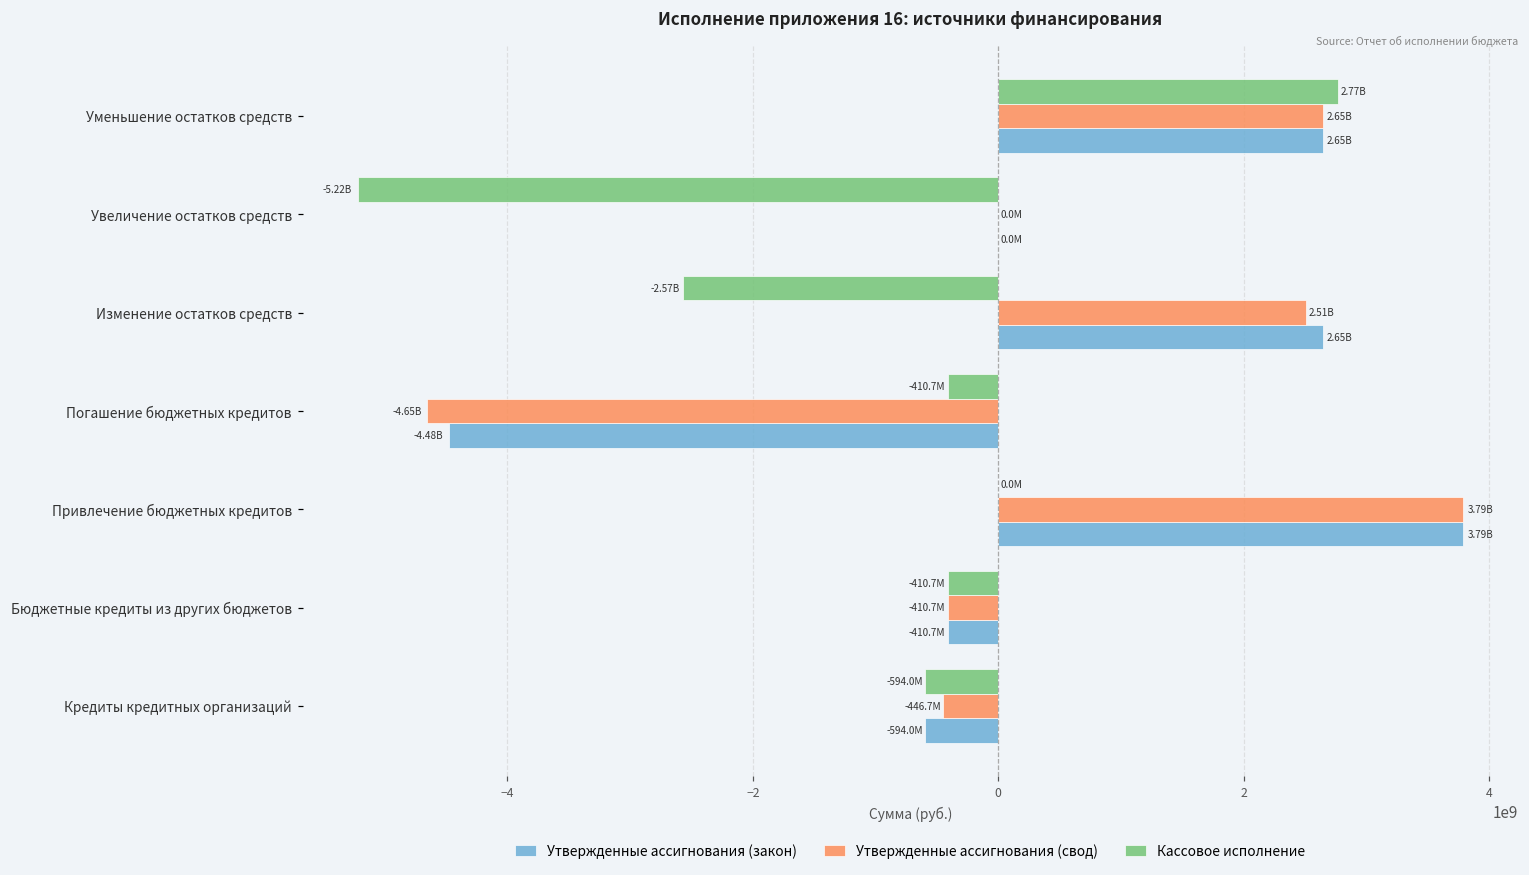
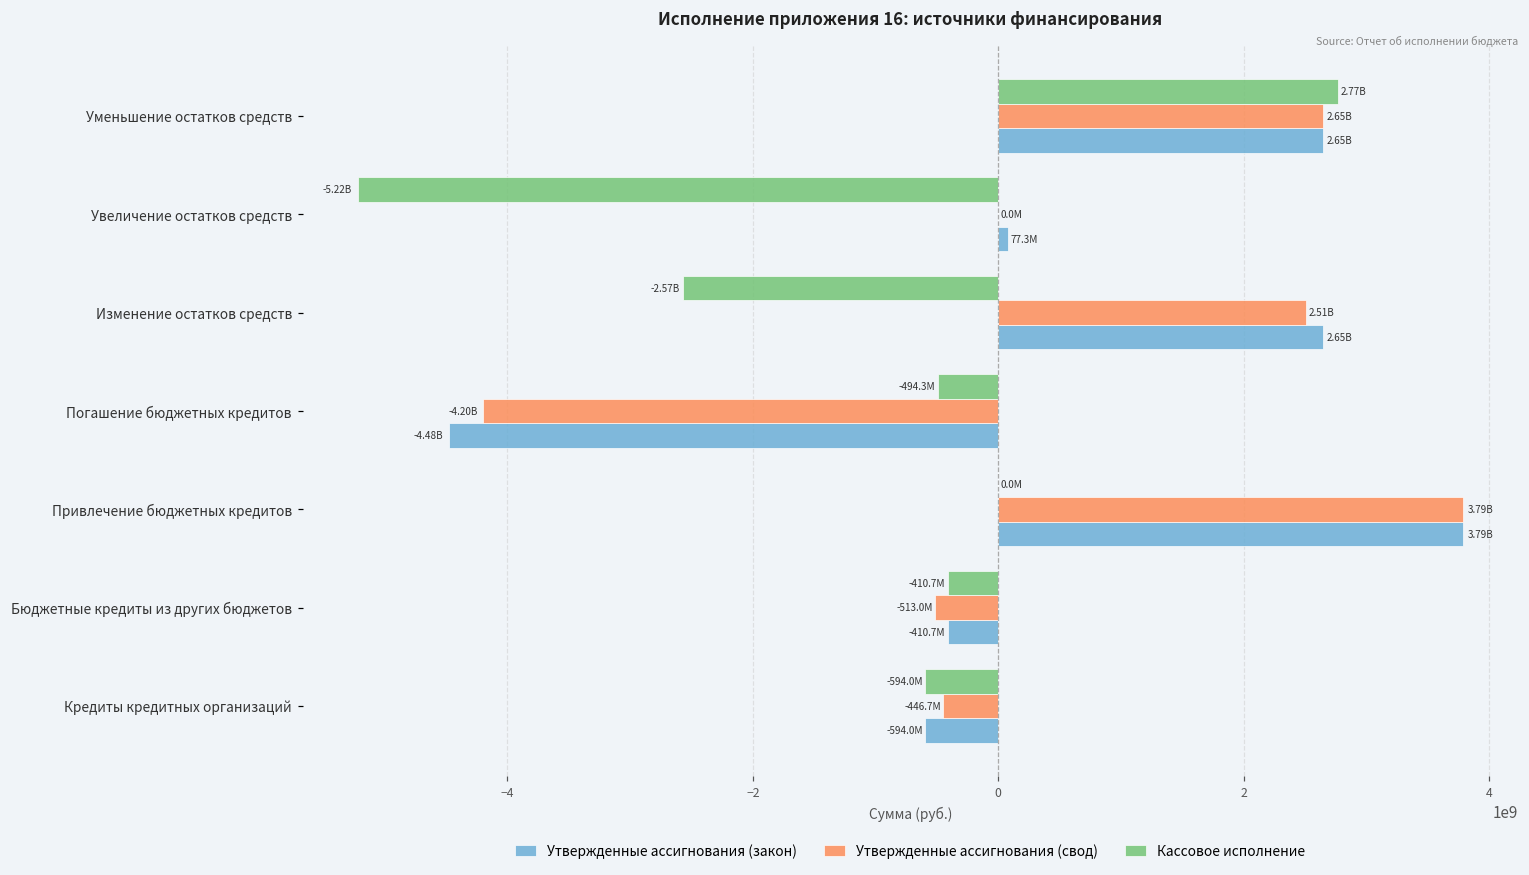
Утвержденные ассигнования (закон), Увеличение остатков средств: 0.0M -> 77.3M
Кассовое исполнение, Погашение бюджетных кредитов: -410.7M -> -494.3M
Утвержденные ассигнования (свод), Погашение бюджетных кредитов: -4.65B -> -4.20B
Утвержденные ассигнования (свод), Бюджетные кредиты из других бюджетов: -410.7M -> -513.0M
